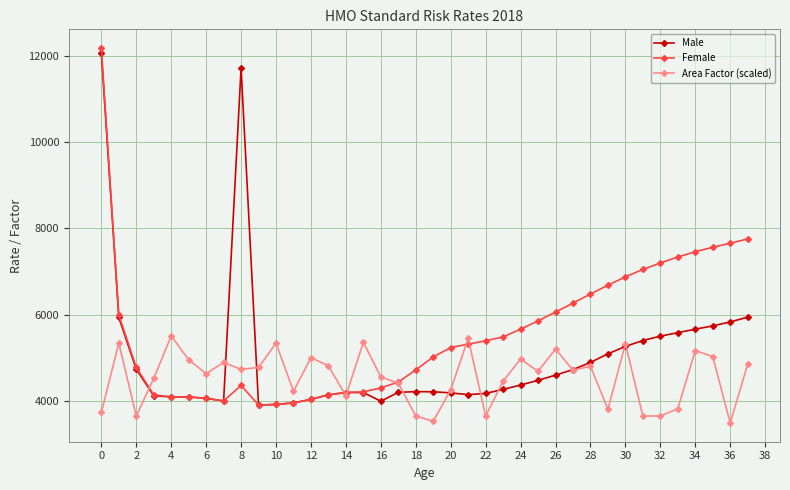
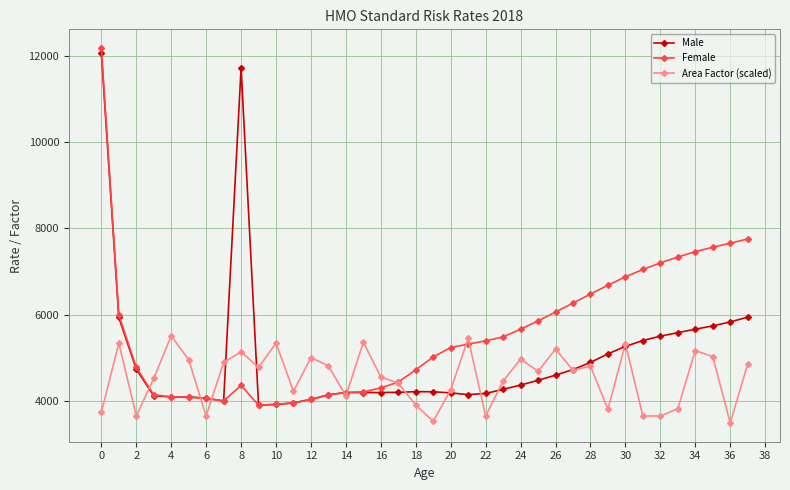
Area Factor (scaled), 6: 4600 -> 3600
Area Factor (scaled), 8: 4700 -> 5100
Male, 16: 4000 -> 4200
Area Factor (scaled), 18: 3600 -> 3900
